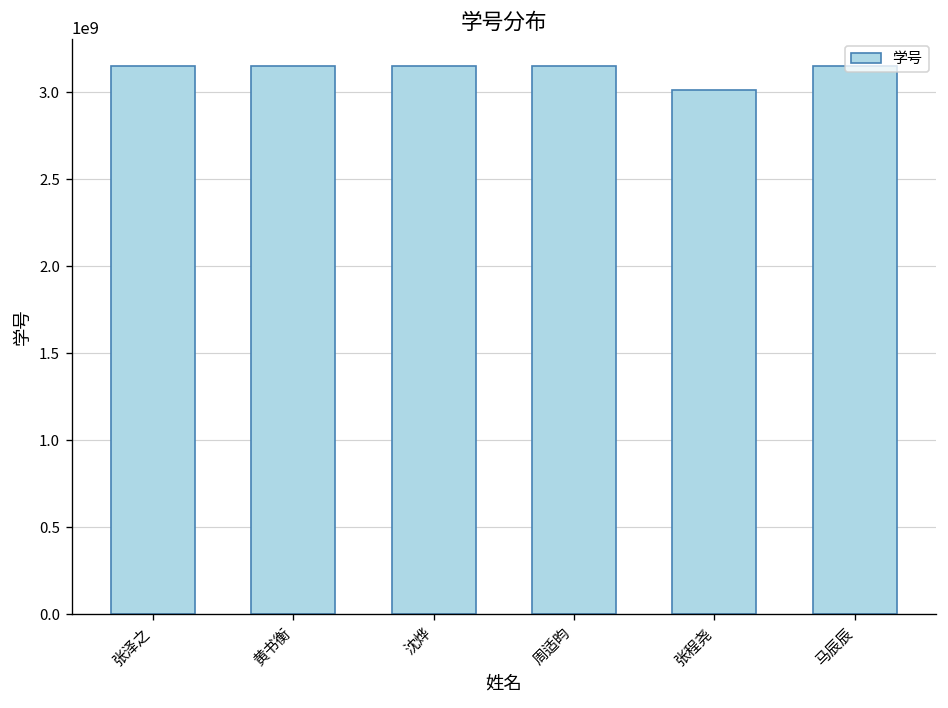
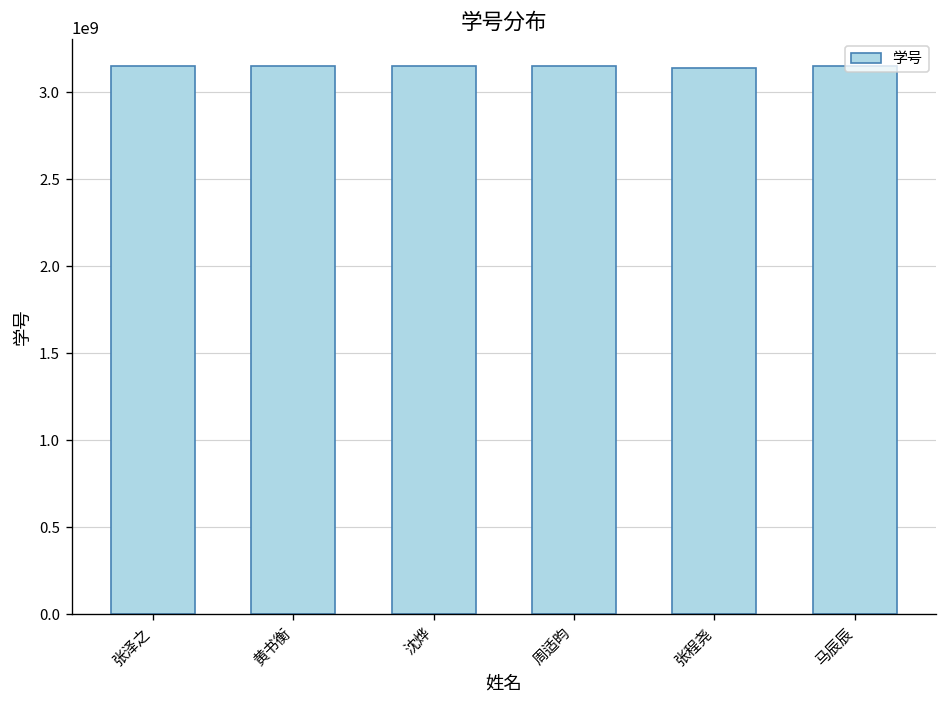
张程尧: 3010000000 -> 3140000000
